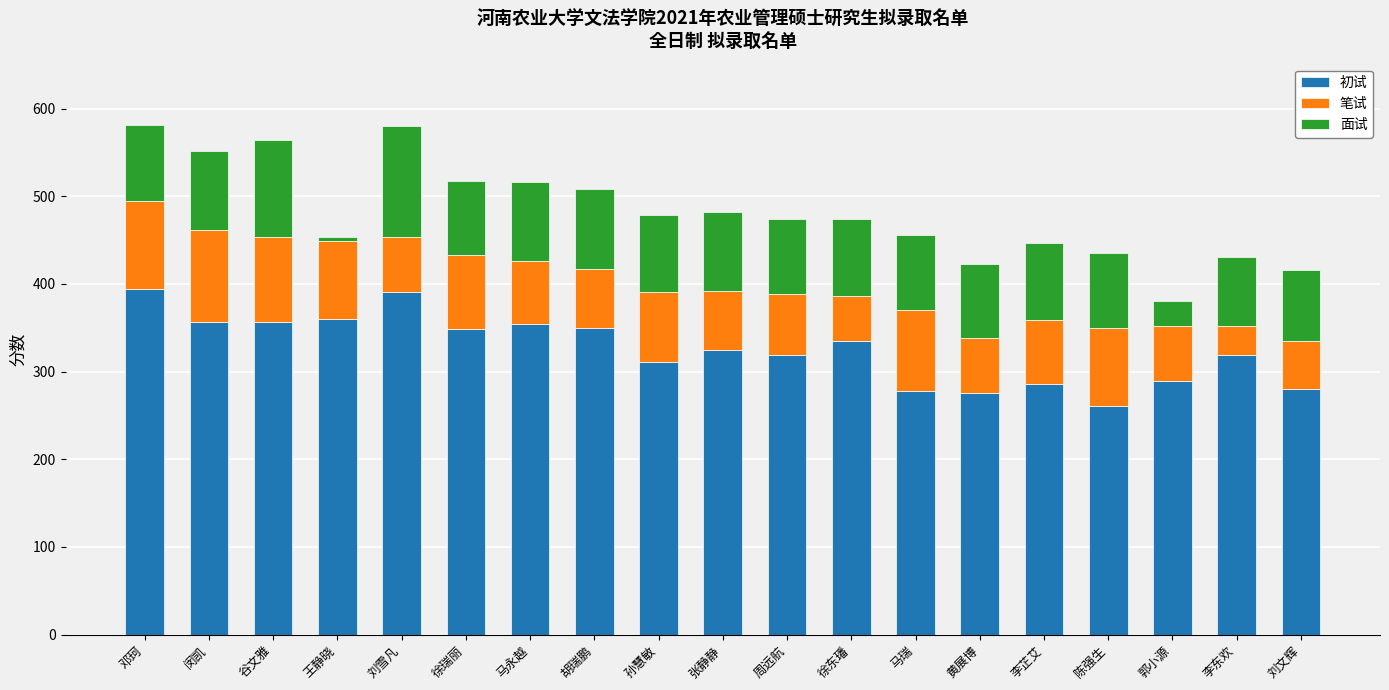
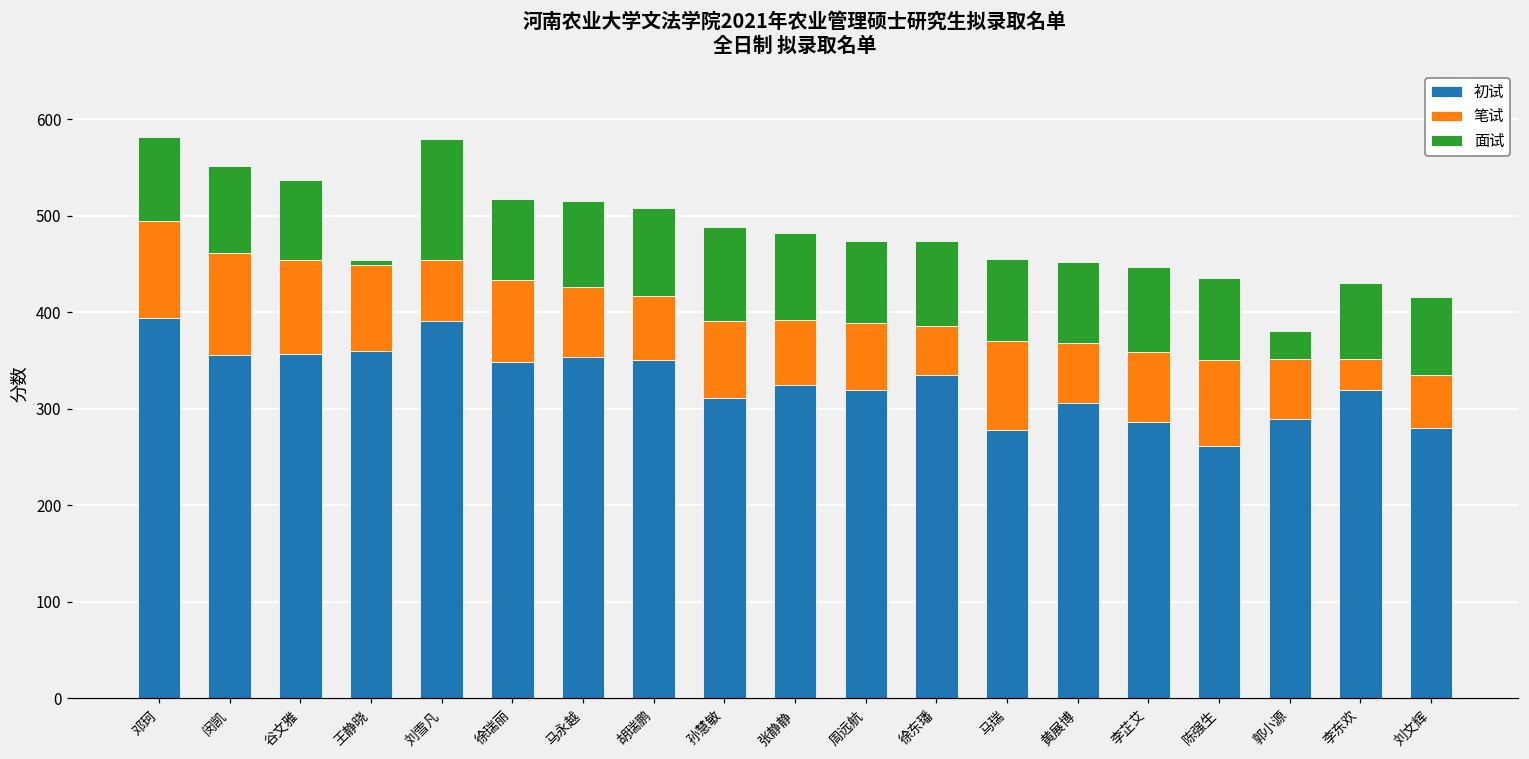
面试, 谷文雅: 110 -> 80
面试, 孙慧敏: 90 -> 100
初试, 黄展博: 280 -> 310
